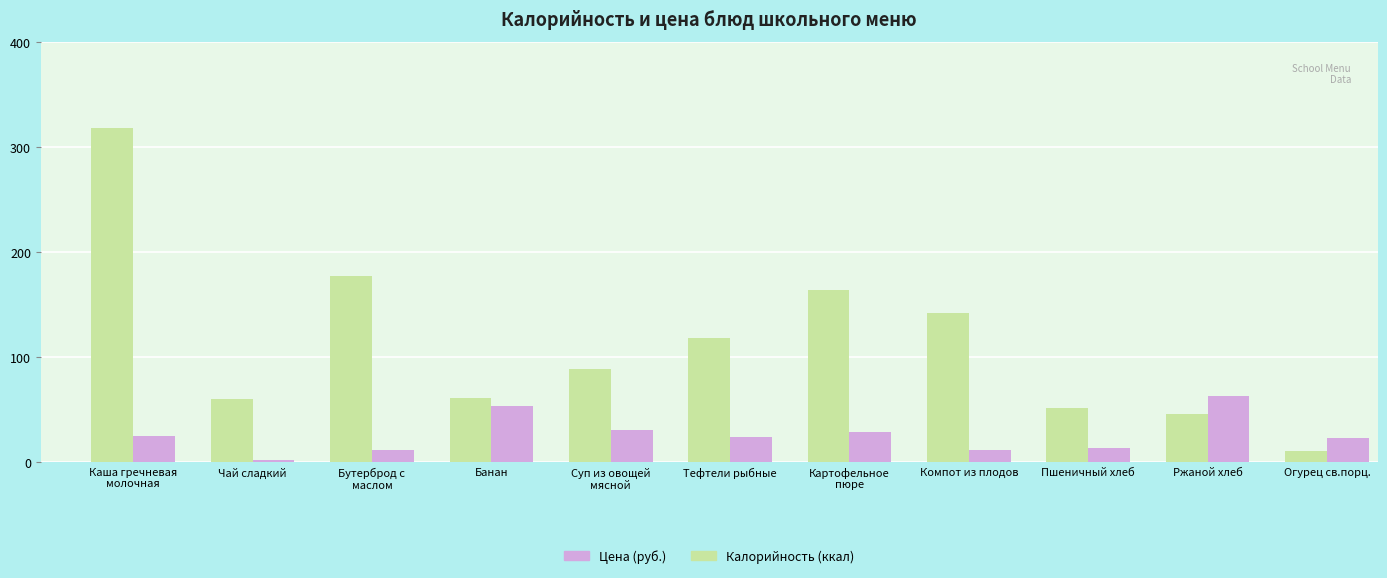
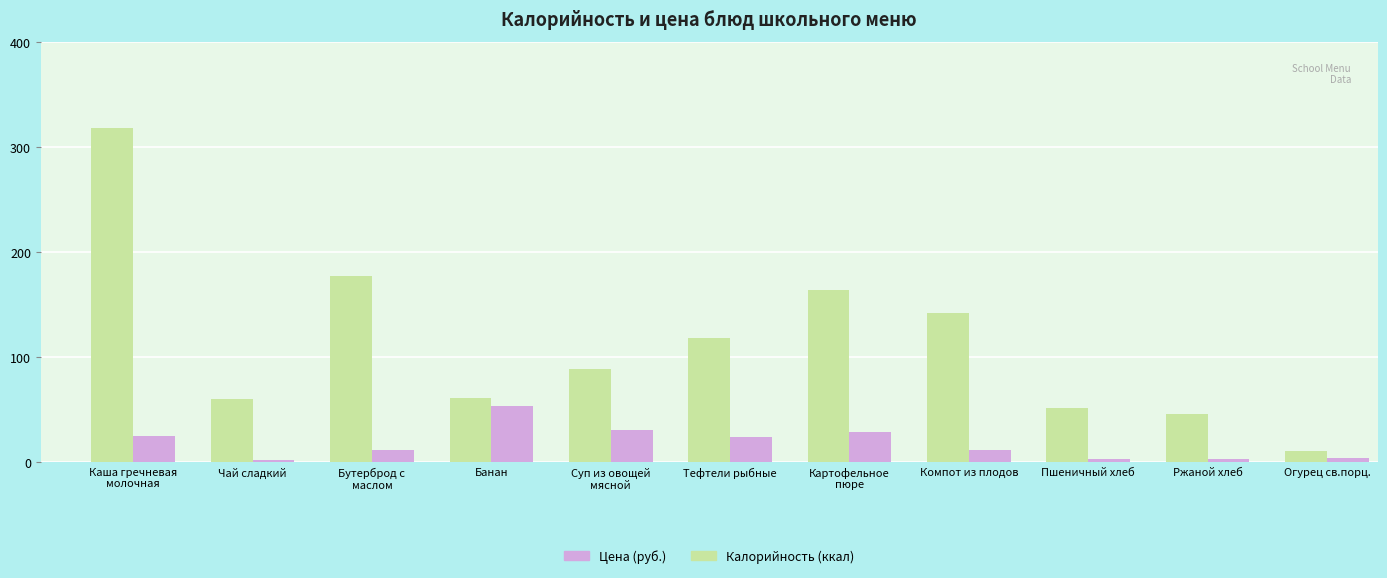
Цена (руб.), Пшеничный хлеб: 14 -> 3
Цена (руб.), Ржаной хлеб: 63 -> 3
Цена (руб.), Огурец св.порц.: 23 -> 4
